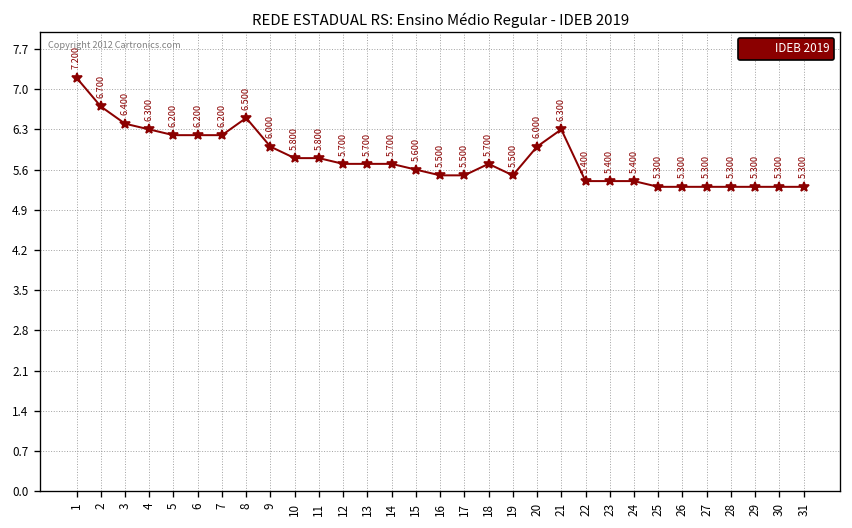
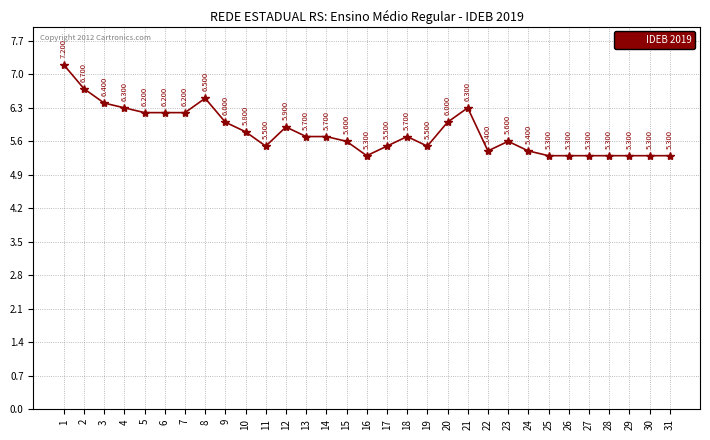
11: 5.800 -> 5.500
12: 5.700 -> 5.900
16: 5.500 -> 5.300
23: 5.400 -> 5.600
